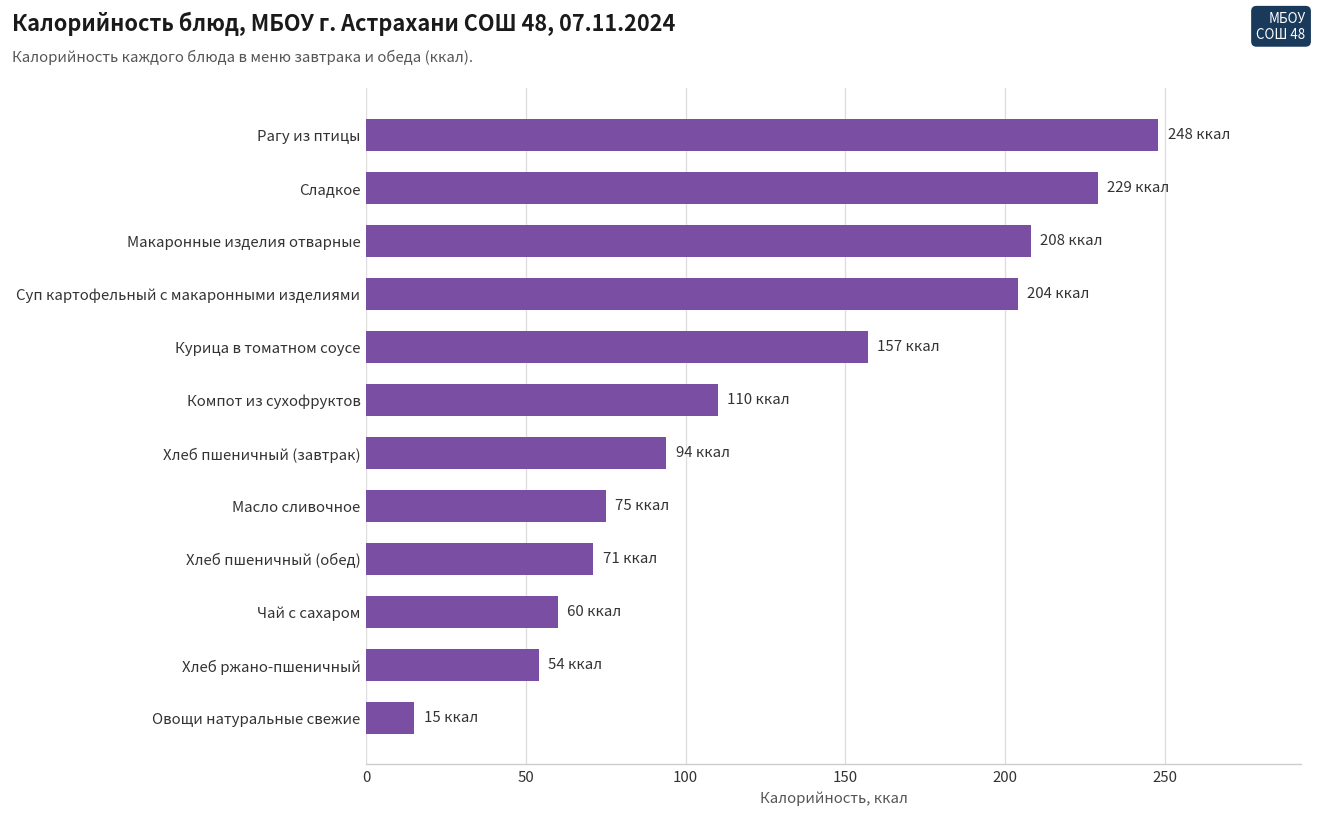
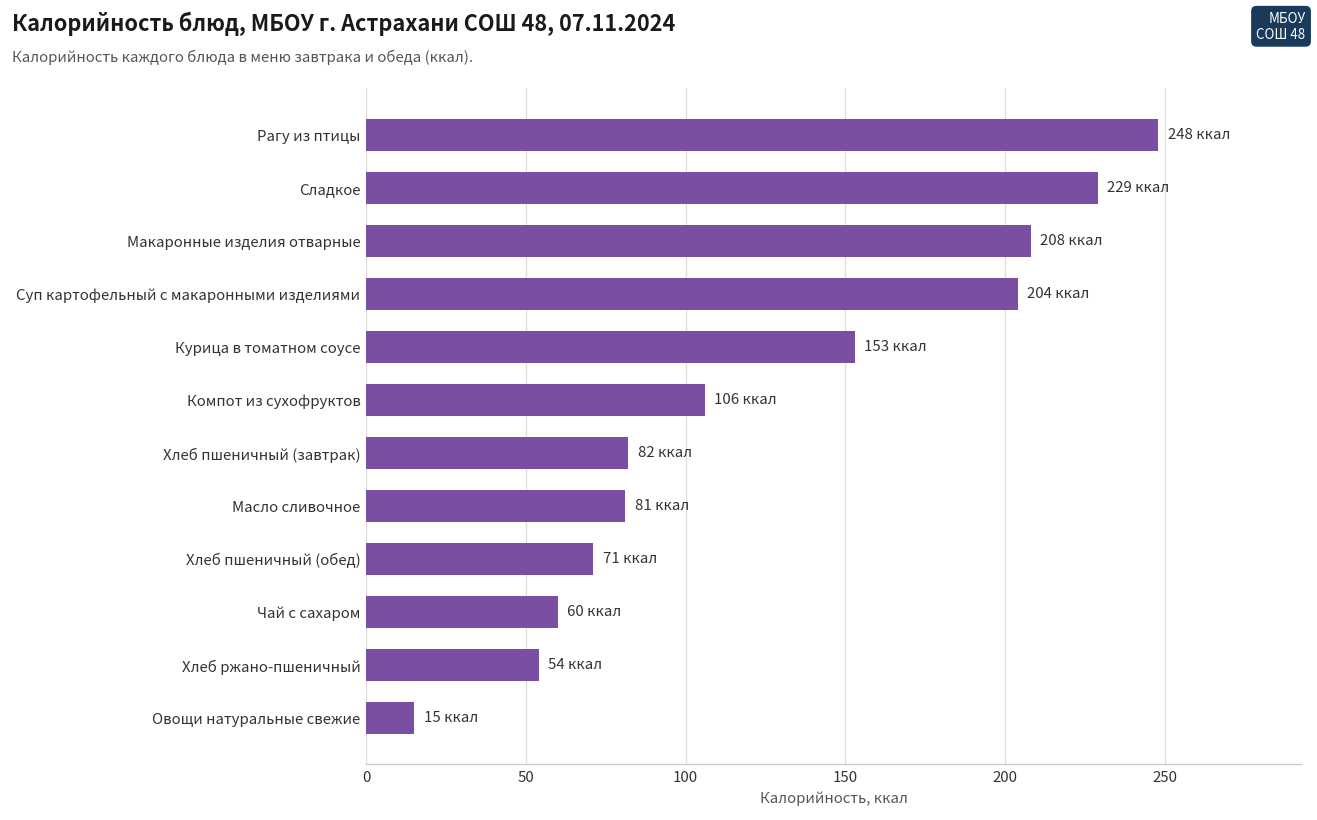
Курица в томатном соусе: 157 -> 153
Компот из сухофруктов: 110 -> 106
Хлеб пшеничный (завтрак): 94 -> 82
Масло сливочное: 75 -> 81
